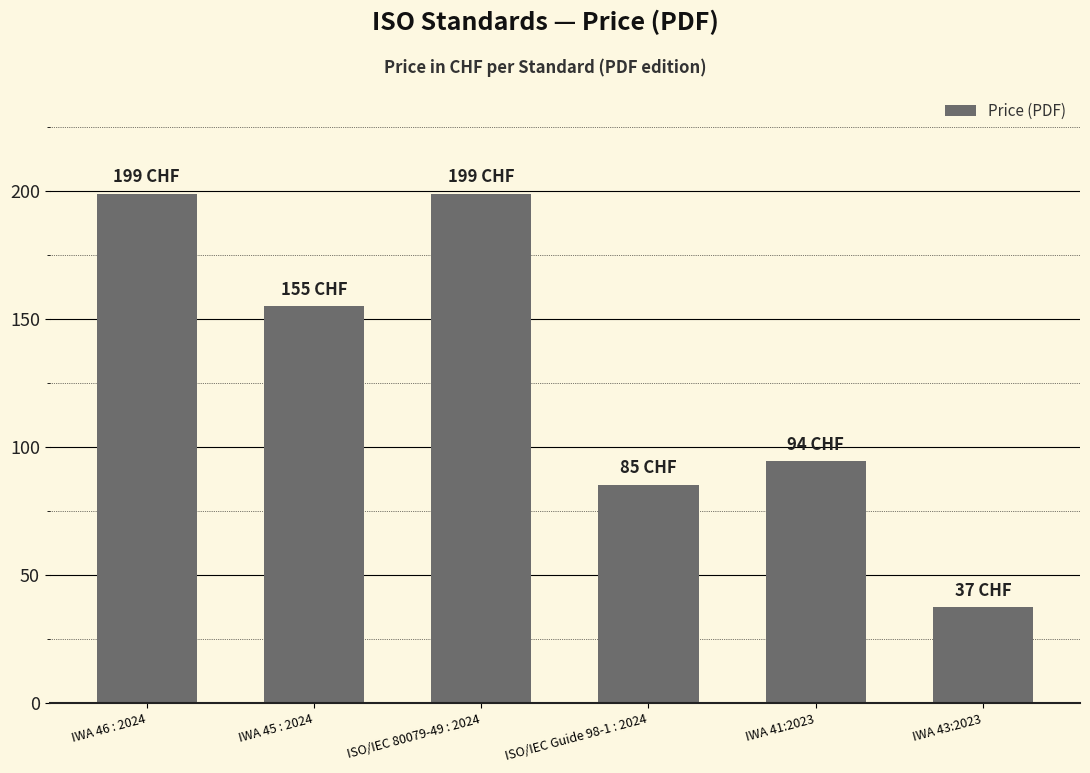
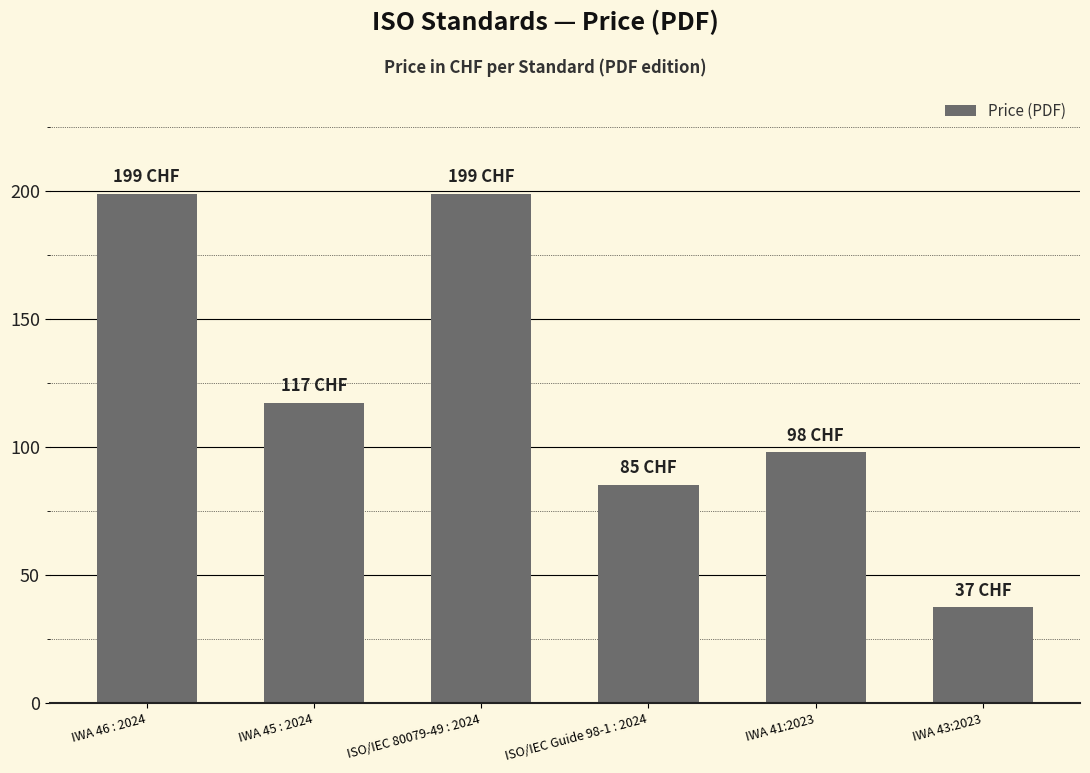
IWA 45 : 2024: 155 -> 117
IWA 41:2023: 94 -> 98
